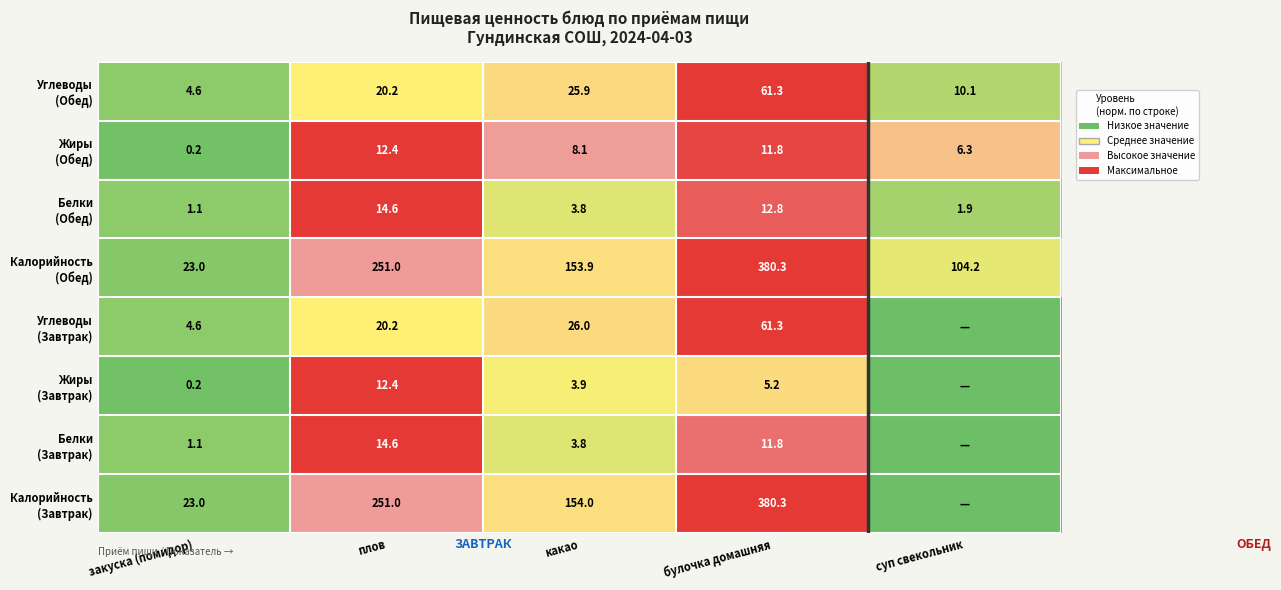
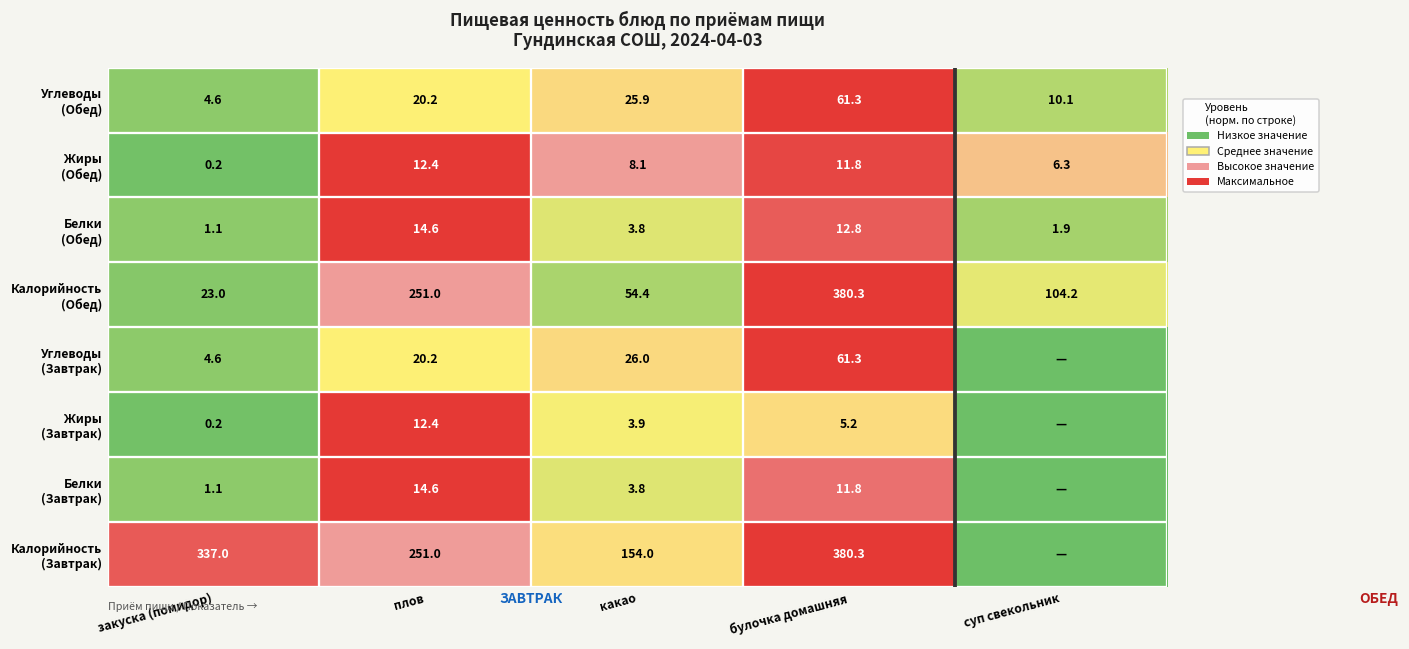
Калорийность (Обед), какао: 153.9 -> 54.4
Калорийность (Завтрак), закуска (помидор): 23.0 -> 337.0
